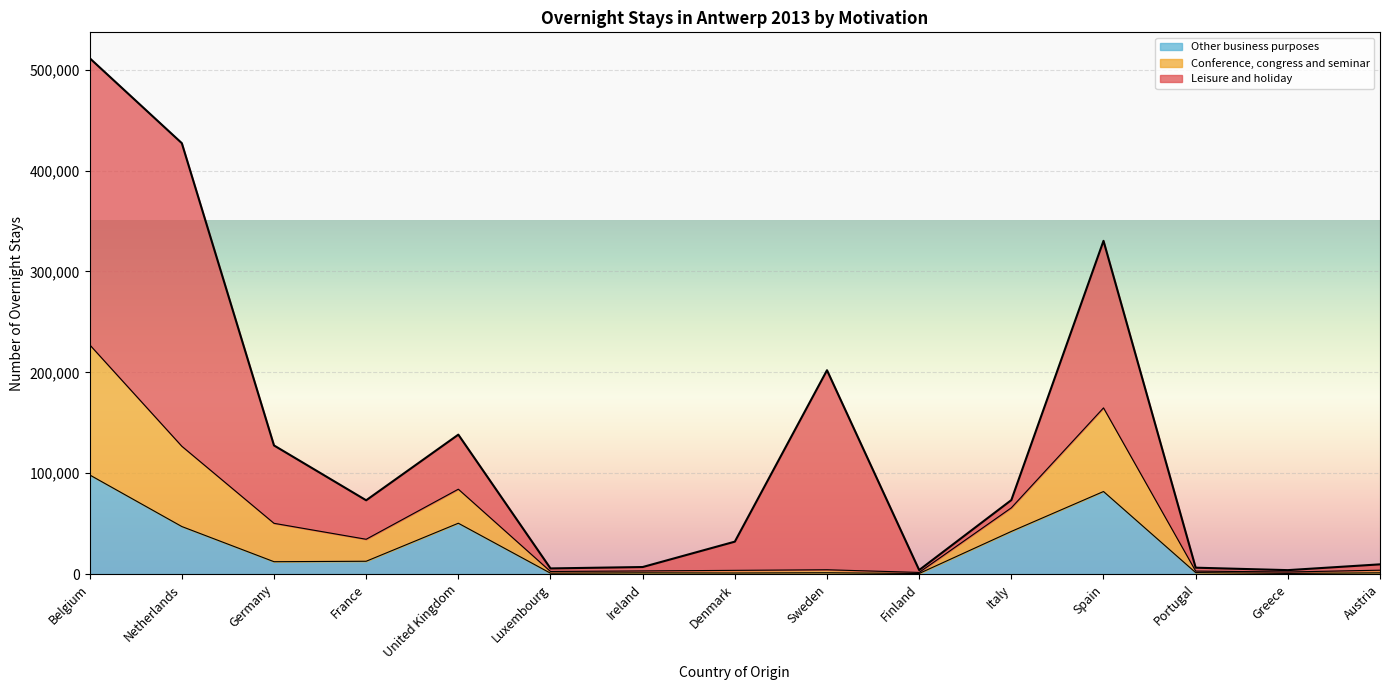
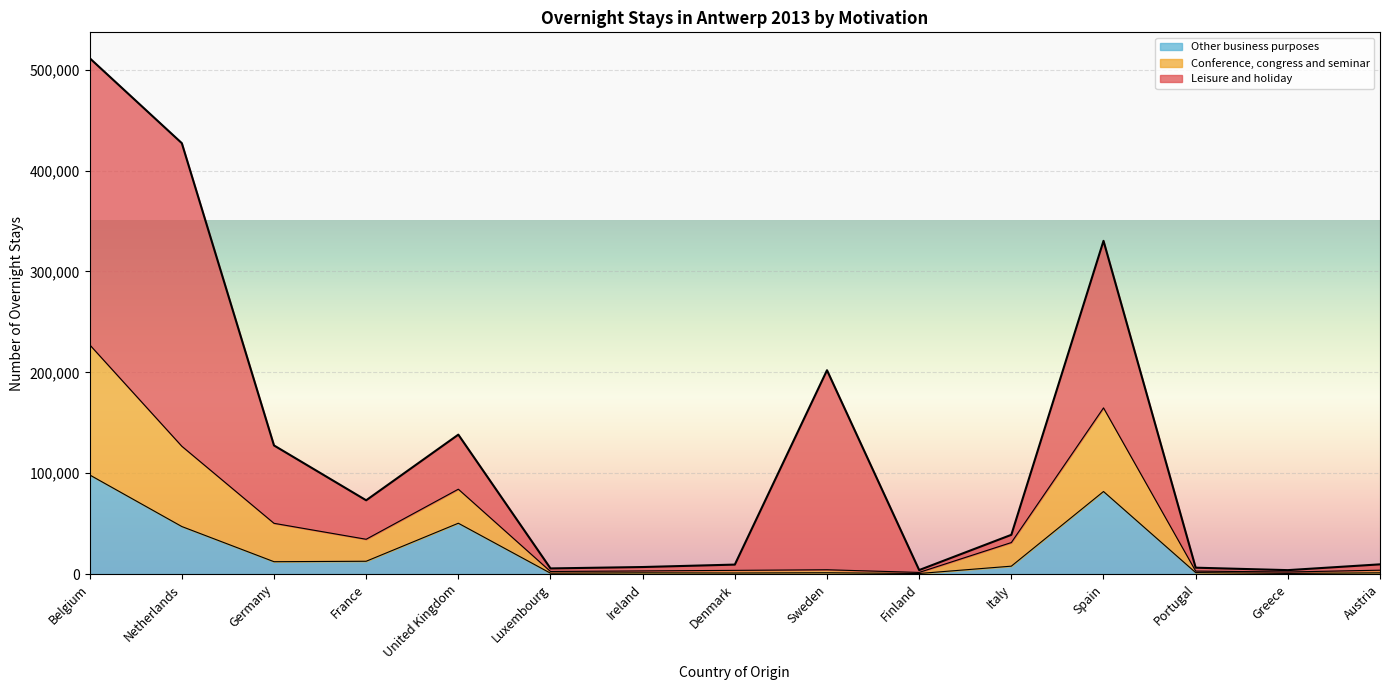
Leisure and holiday, Denmark: 28,000 -> 6,000
Other business purposes, Italy: 42,000 -> 8,000
